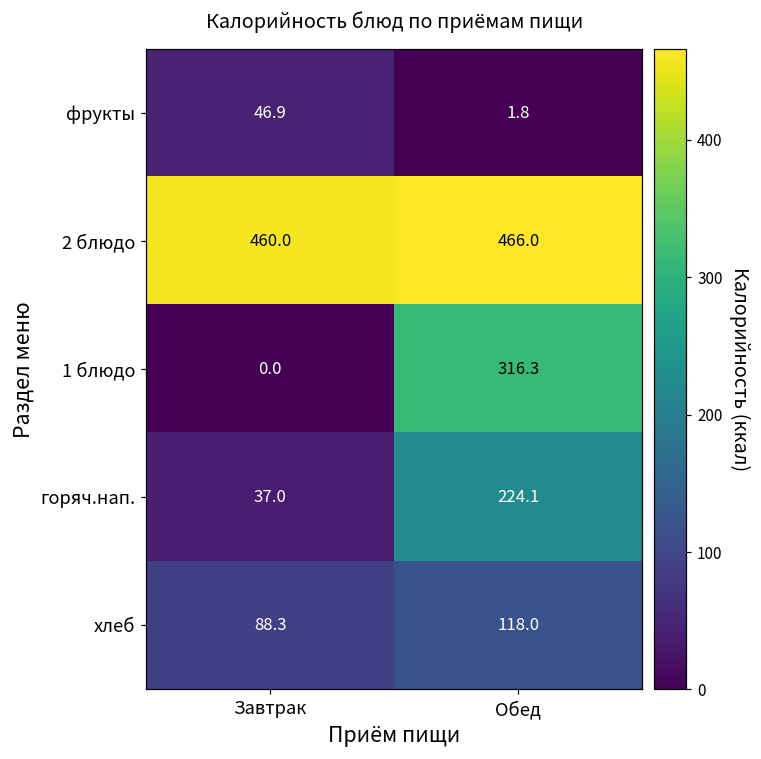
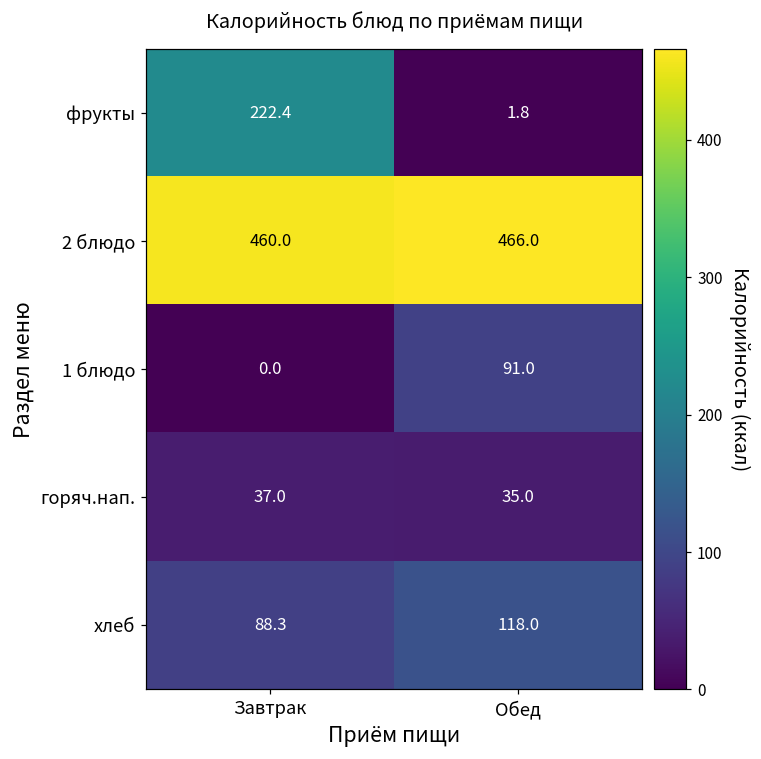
фрукты, Завтрак: 46.9 -> 222.4
1 блюдо, Обед: 316.3 -> 91.0
горяч.нап., Обед: 224.1 -> 35.0
